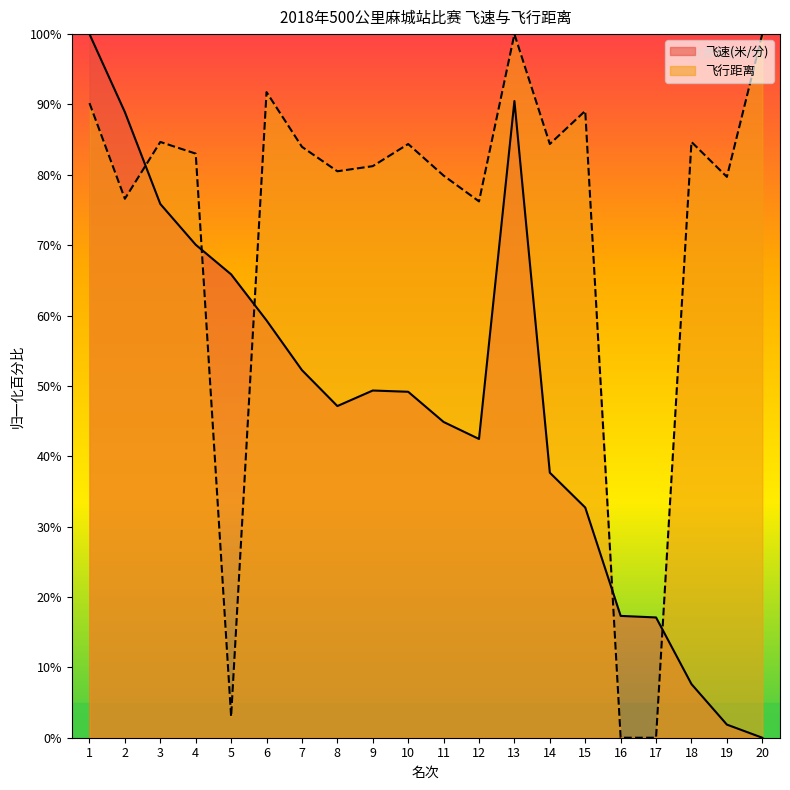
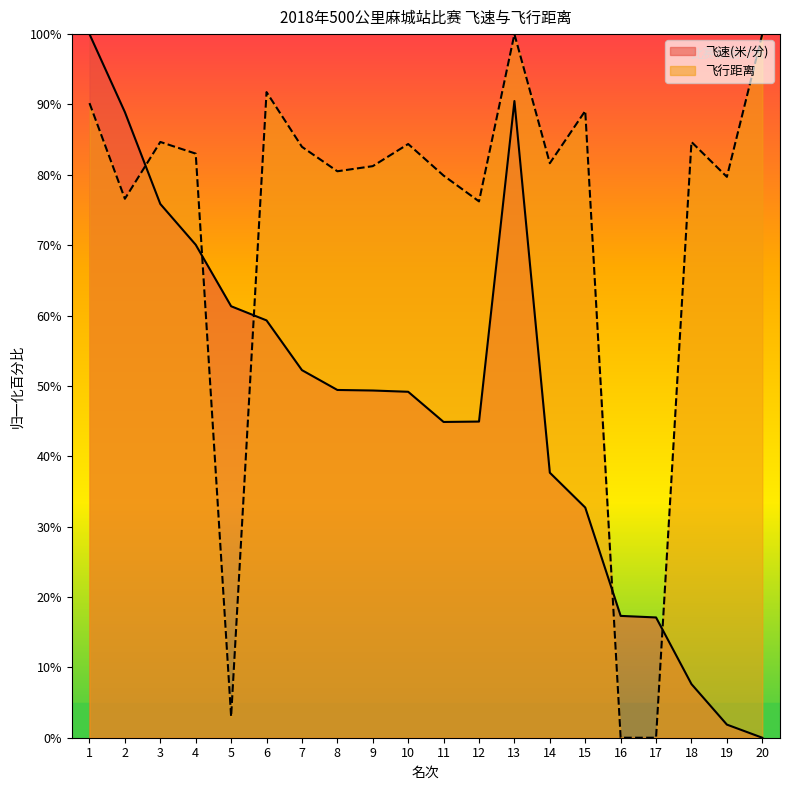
飞速(米/分), 5: 66% -> 61%
飞速(米/分), 8: 47% -> 49%
飞速(米/分), 12: 42% -> 45%
飞行距离, 14: 84% -> 82%
